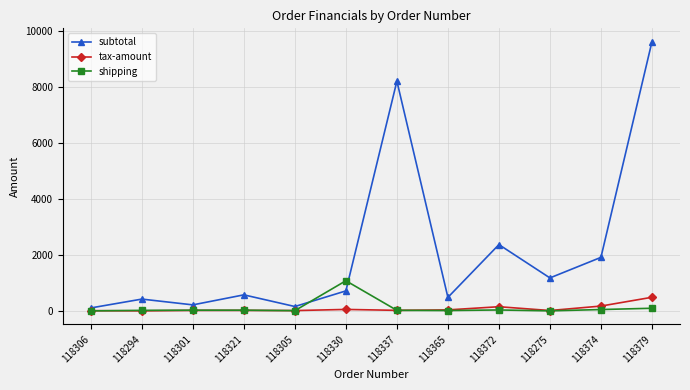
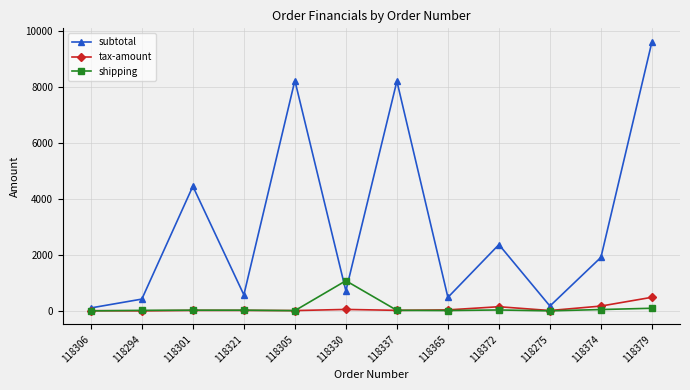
subtotal, 118301: 200 -> 4400
subtotal, 118305: 200 -> 8200
subtotal, 118275: 1200 -> 200
